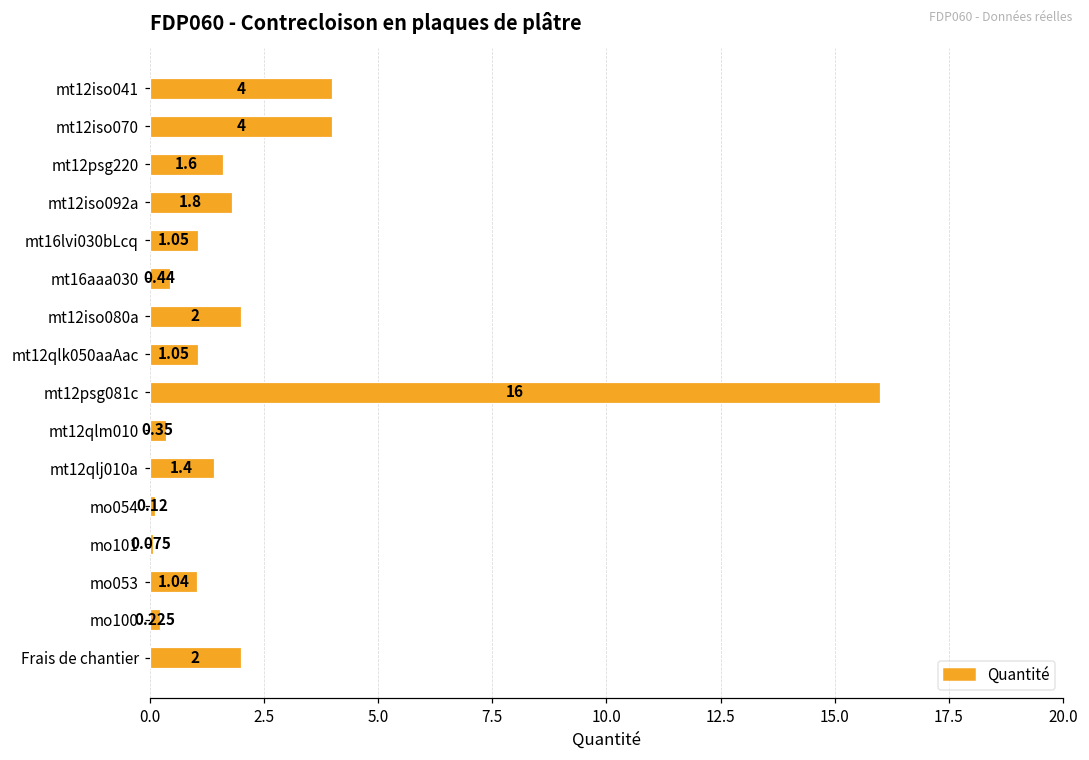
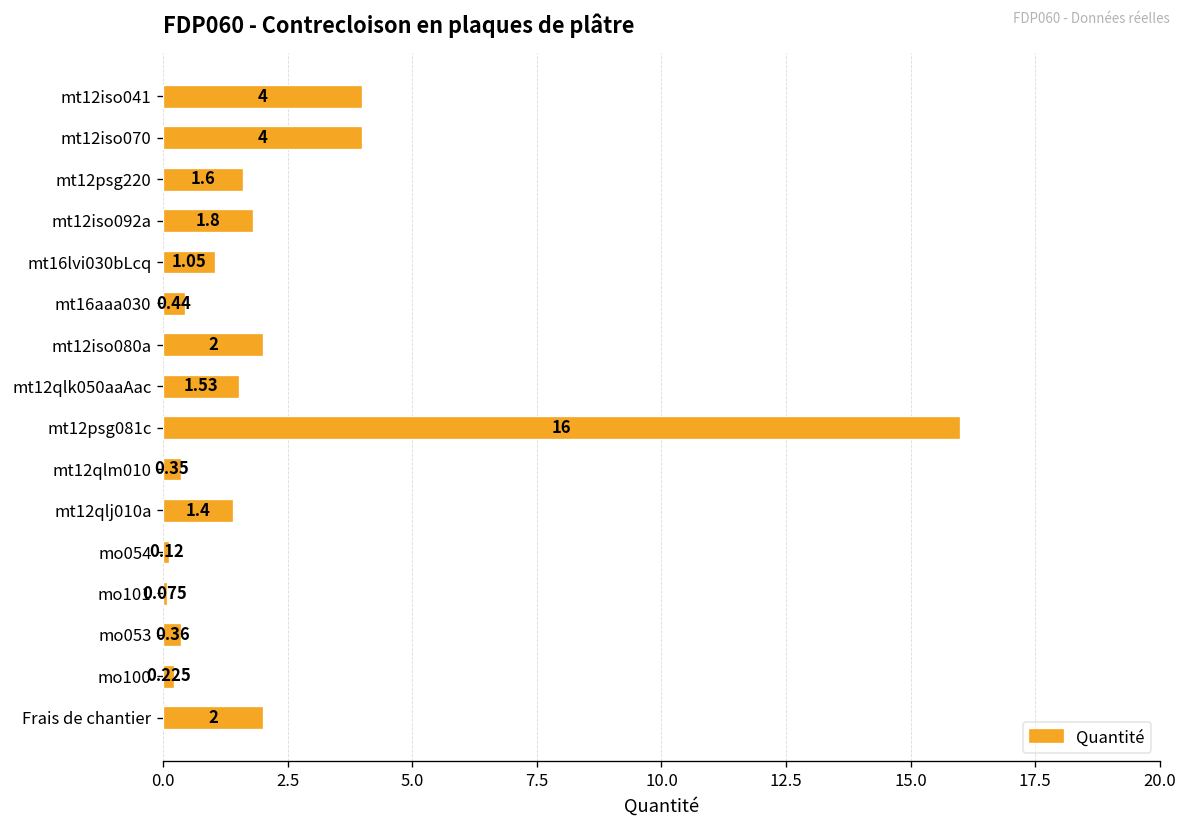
mt12qlk050aaAac: 1.05 -> 1.53
mo053: 1.04 -> 0.36
